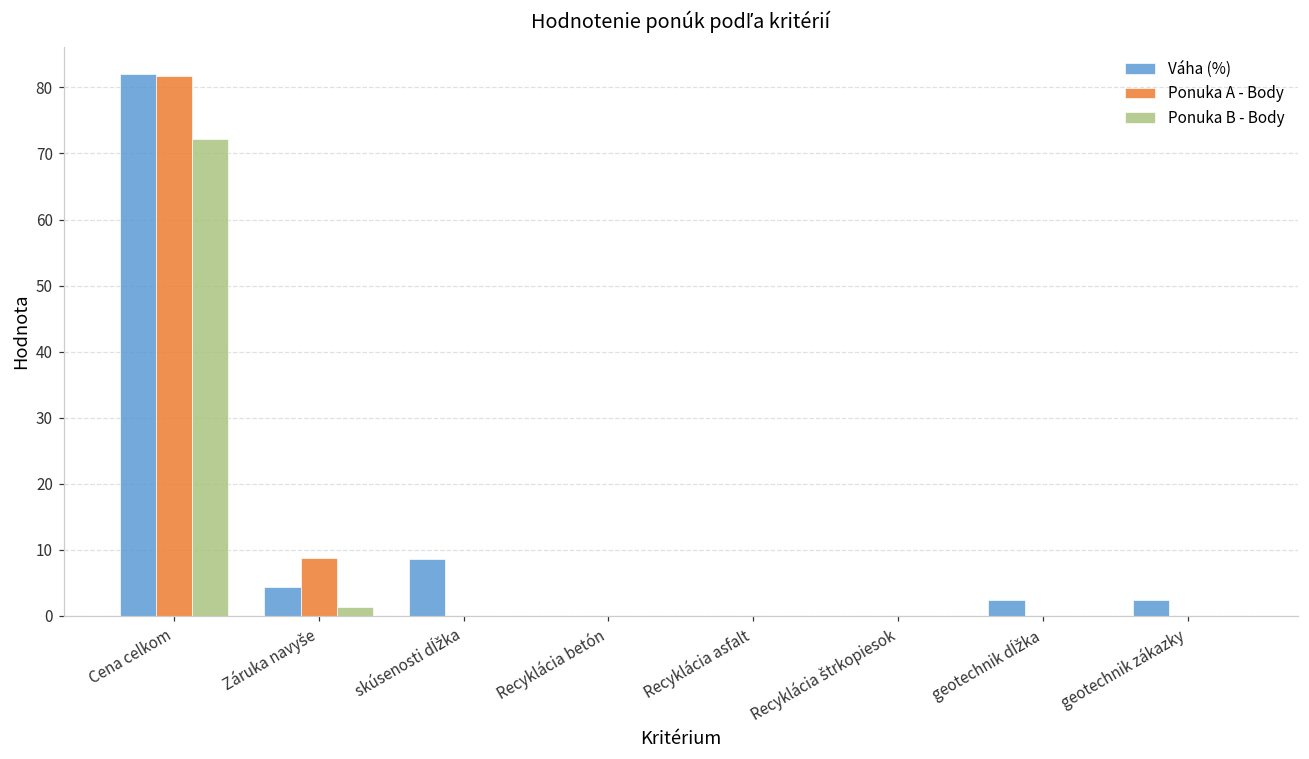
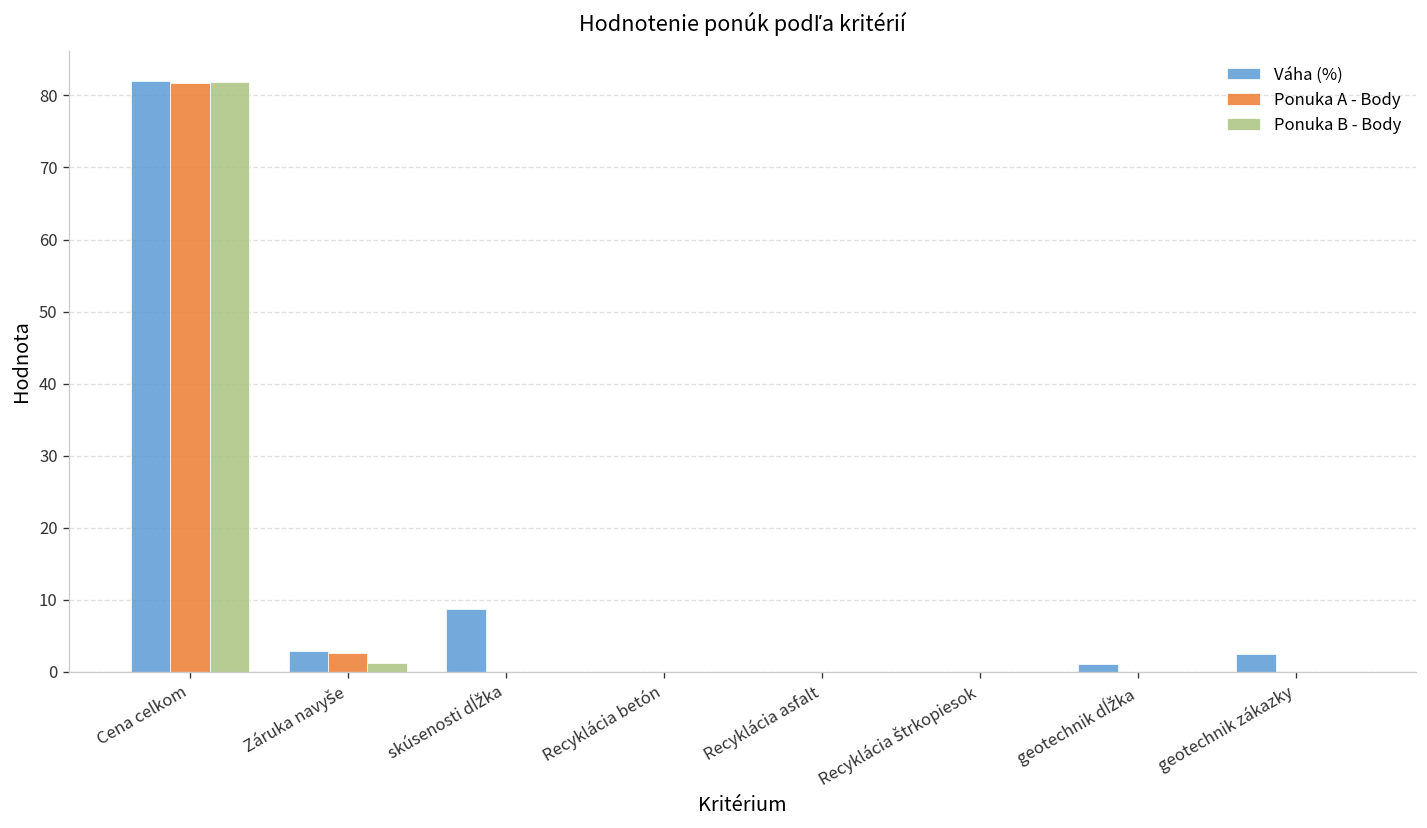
Ponuka B - Body, Cena celkom: 72 -> 82
Váha (%), Záruka navyše: 4 -> 3
Ponuka A - Body, Záruka navyše: 9 -> 3
Váha (%), geotechnik dĺžka: 2 -> 1
